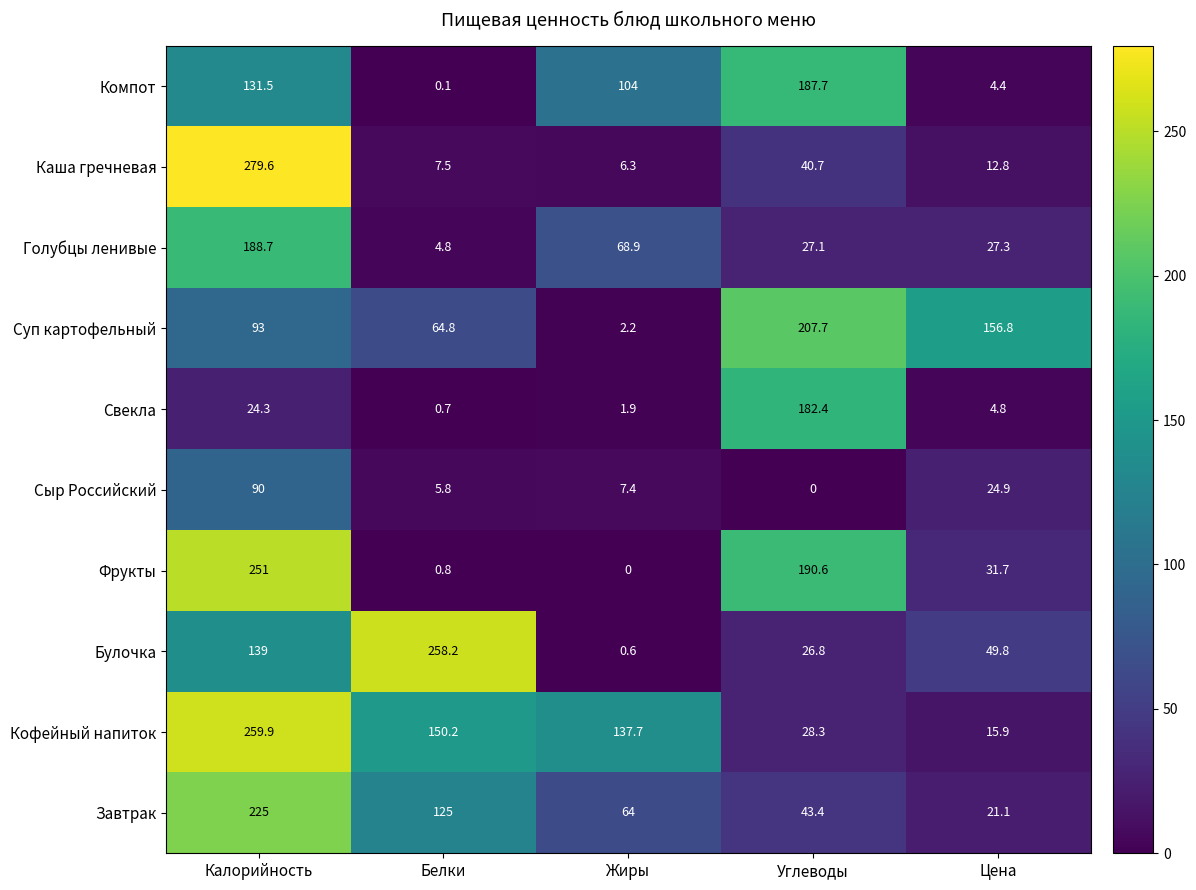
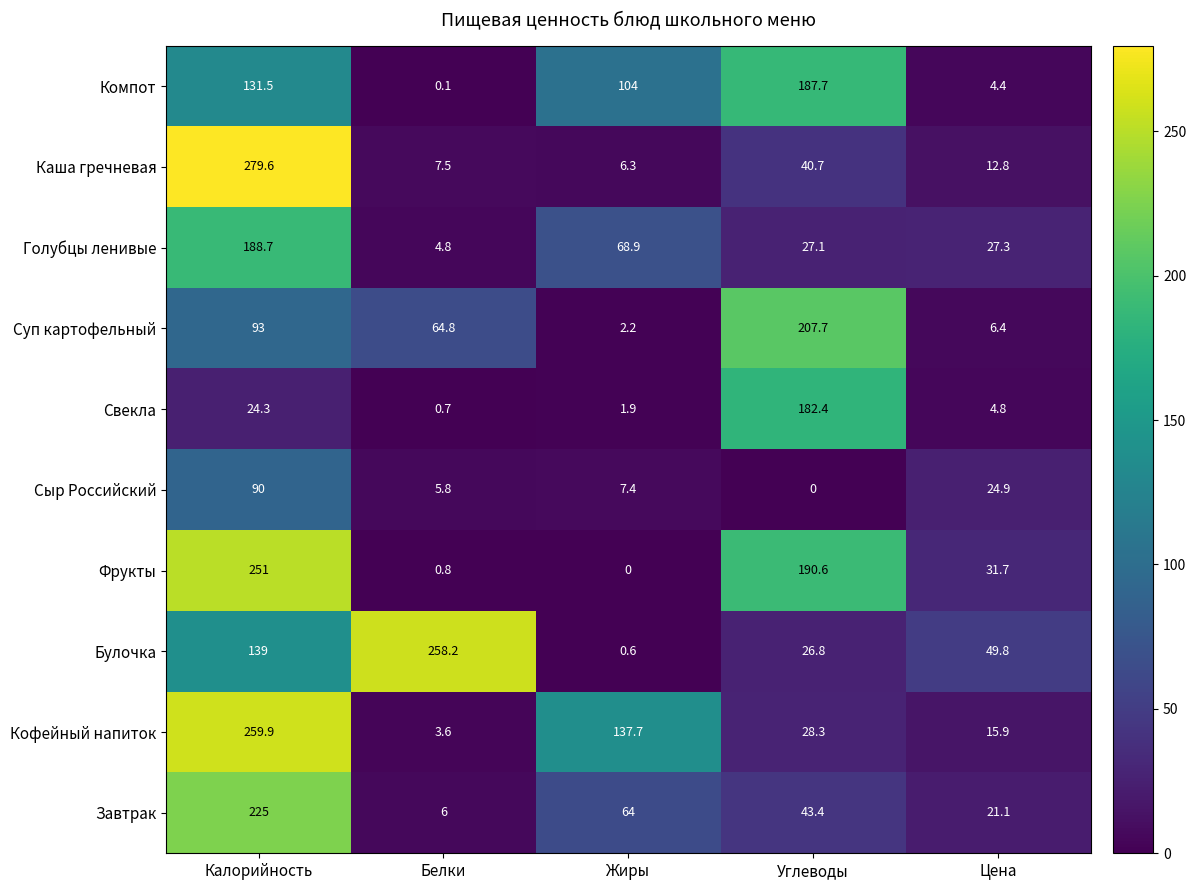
Суп картофельный, Цена: 156.8 -> 6.4
Кофейный напиток, Белки: 150.2 -> 3.6
Завтрак, Белки: 125 -> 6
